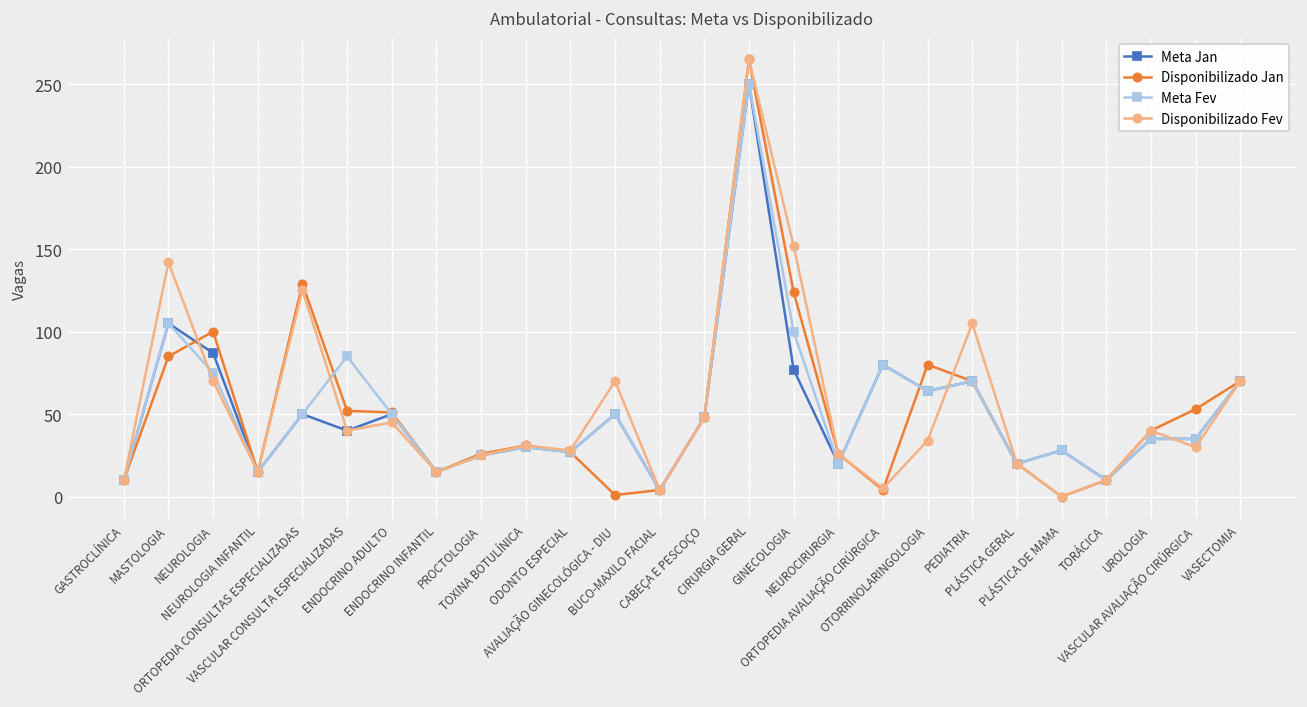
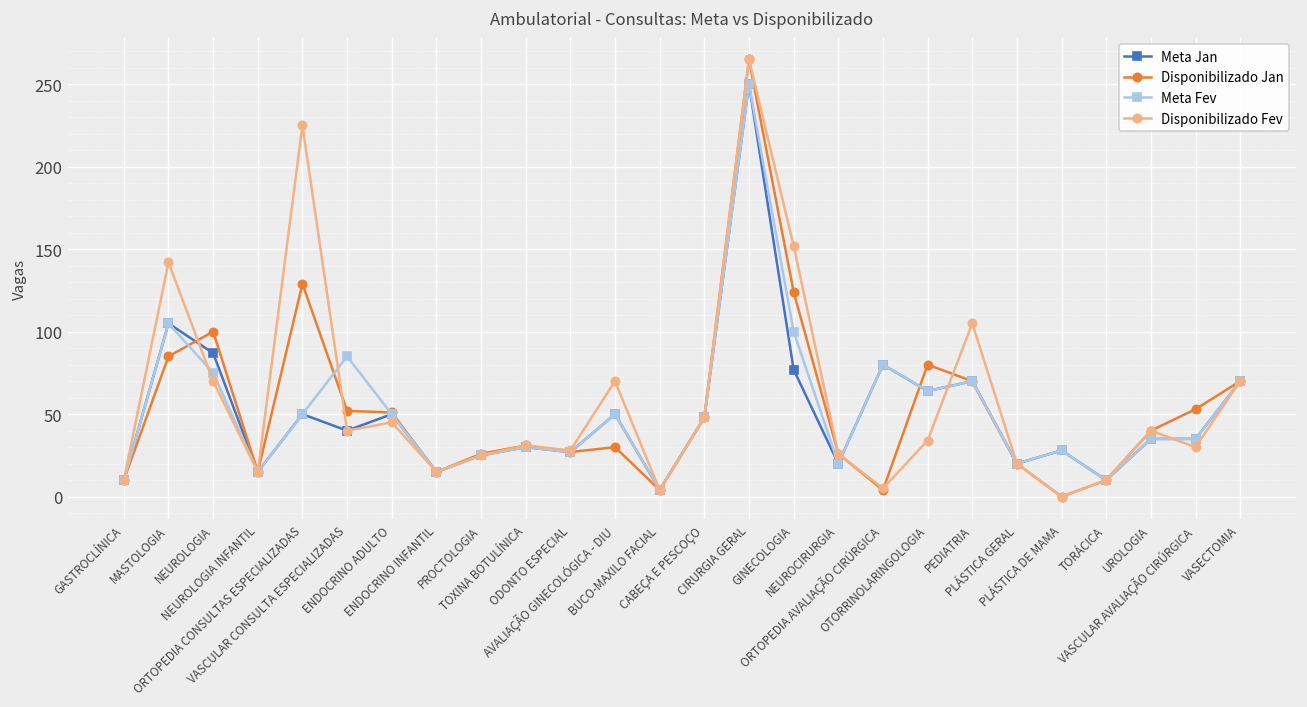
Disponibilizado Fev, ORTOPEDIA CONSULTAS ESPECIALIZADAS: 125 -> 225
Disponibilizado Jan, AVALIAÇÃO GINECOLÓGICA - DIU: 1 -> 30
